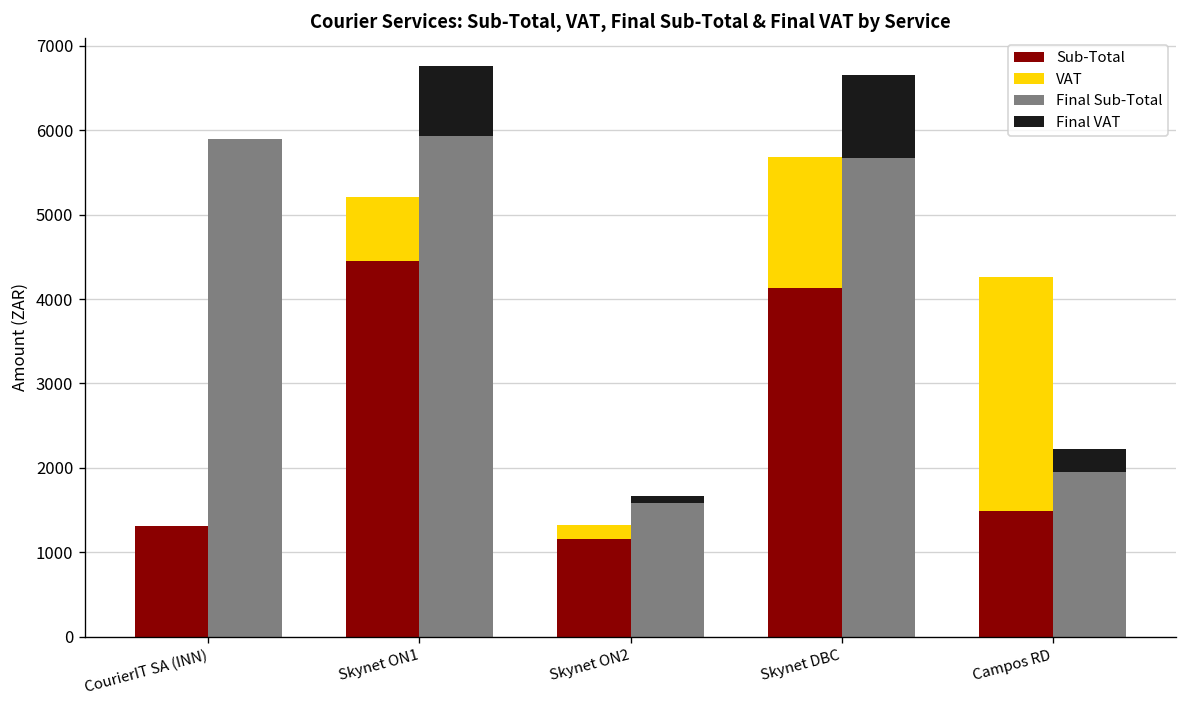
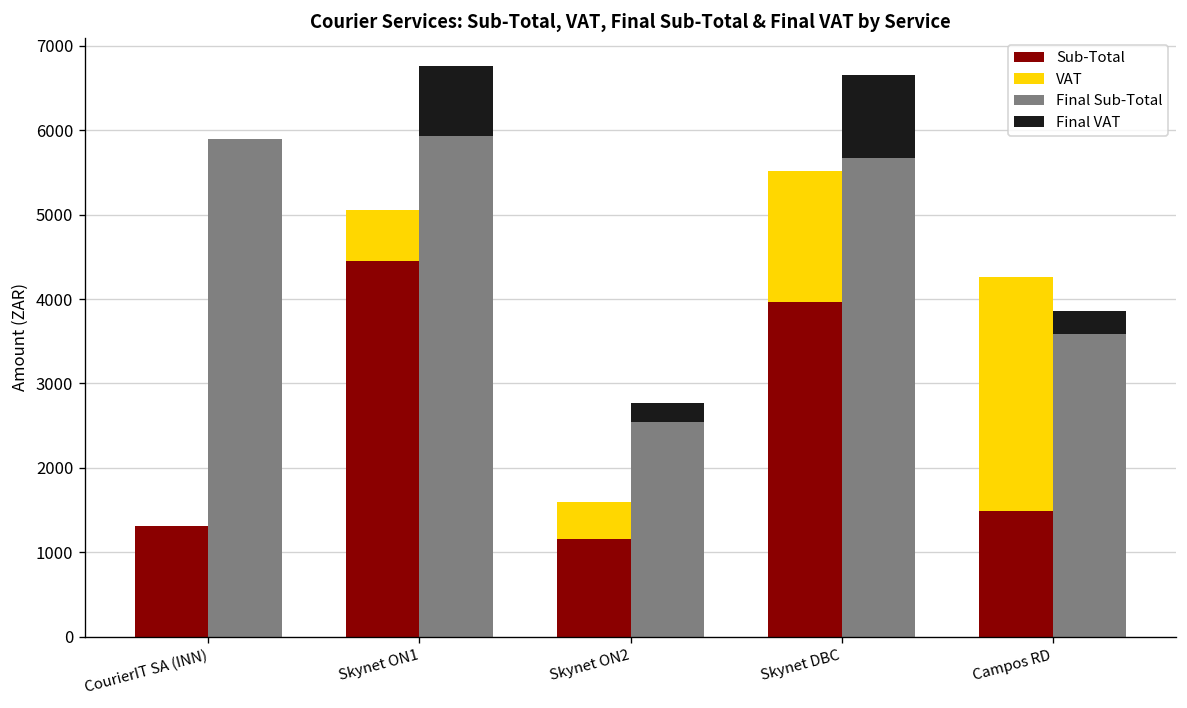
VAT, Skynet ON1: 800 -> 600
VAT, Skynet ON2: 200 -> 400
Final Sub-Total, Skynet ON2: 1600 -> 2500
Final VAT, Skynet ON2: 100 -> 200
Sub-Total, Skynet DBC: 4100 -> 4000
Final Sub-Total, Campos RD: 2000 -> 3600
